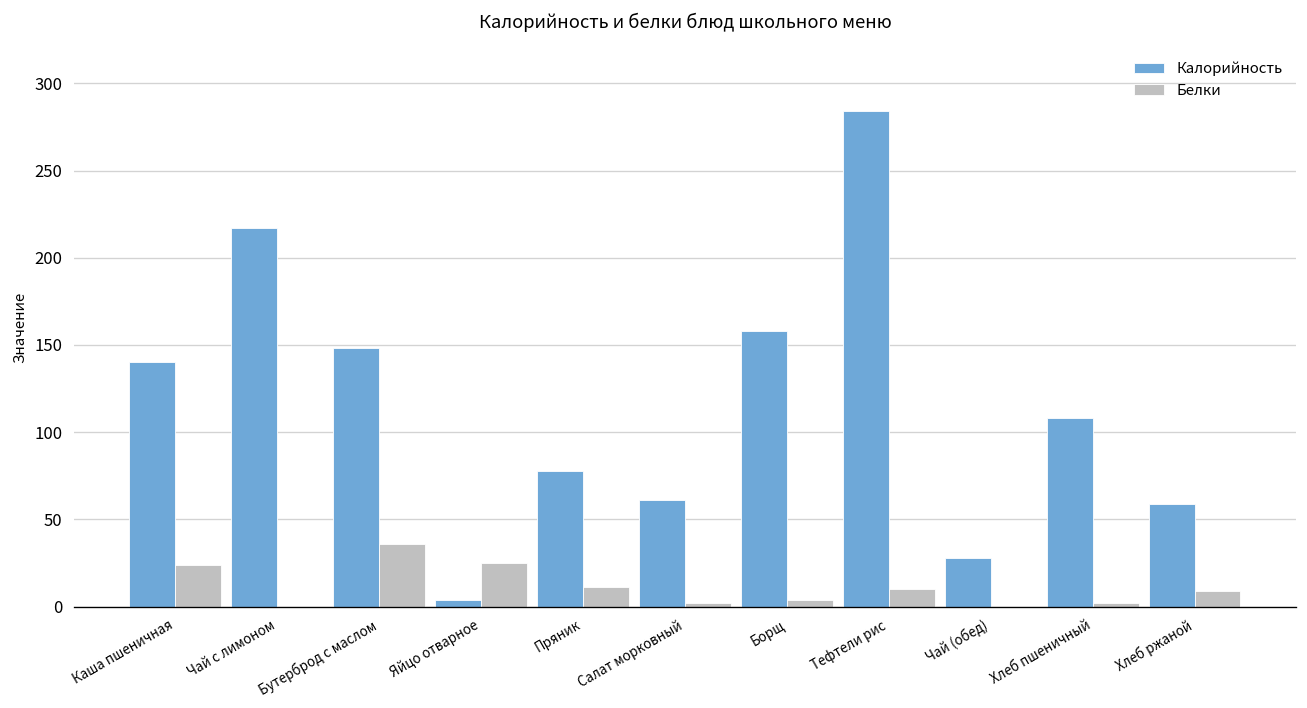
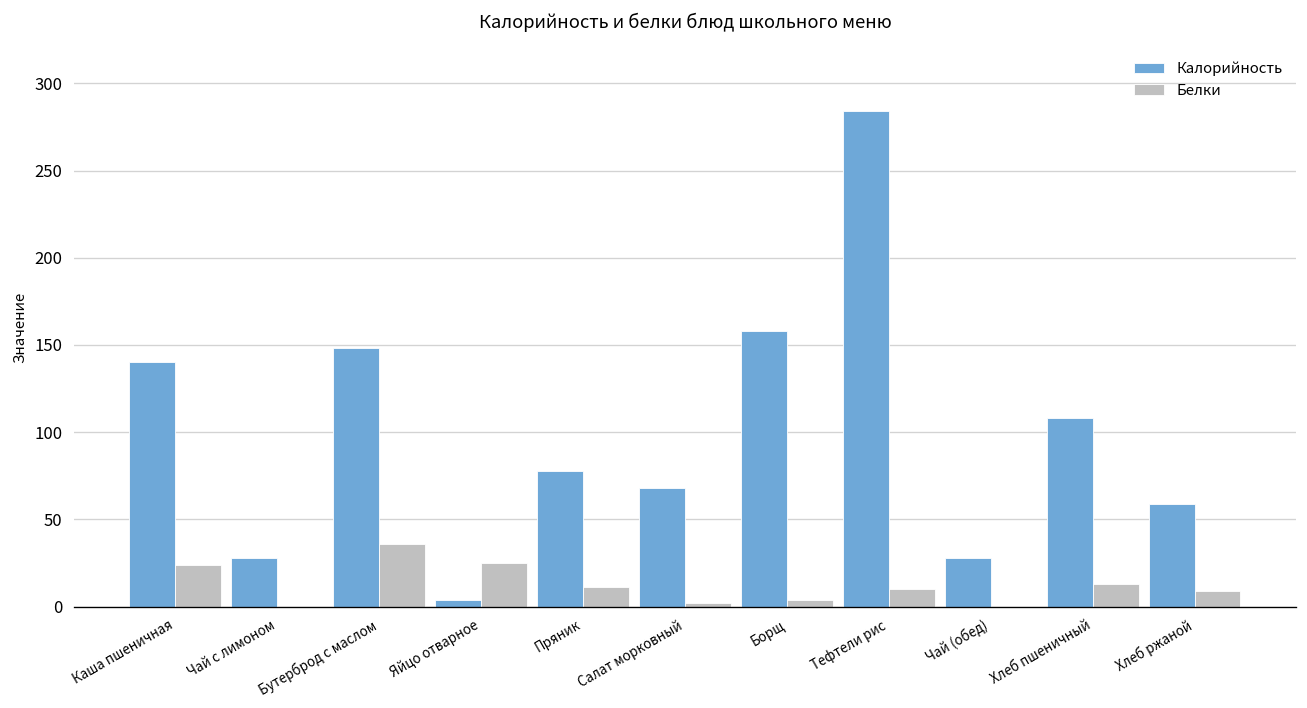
Калорийность, Чай с лимоном: 217 -> 28
Калорийность, Салат морковный: 61 -> 68
Белки, Хлеб пшеничный: 2 -> 13
